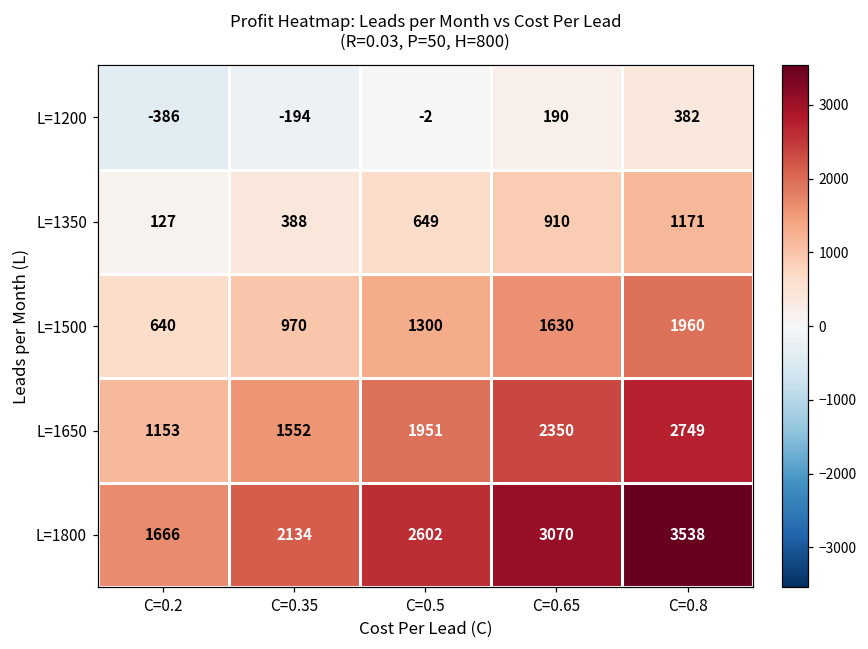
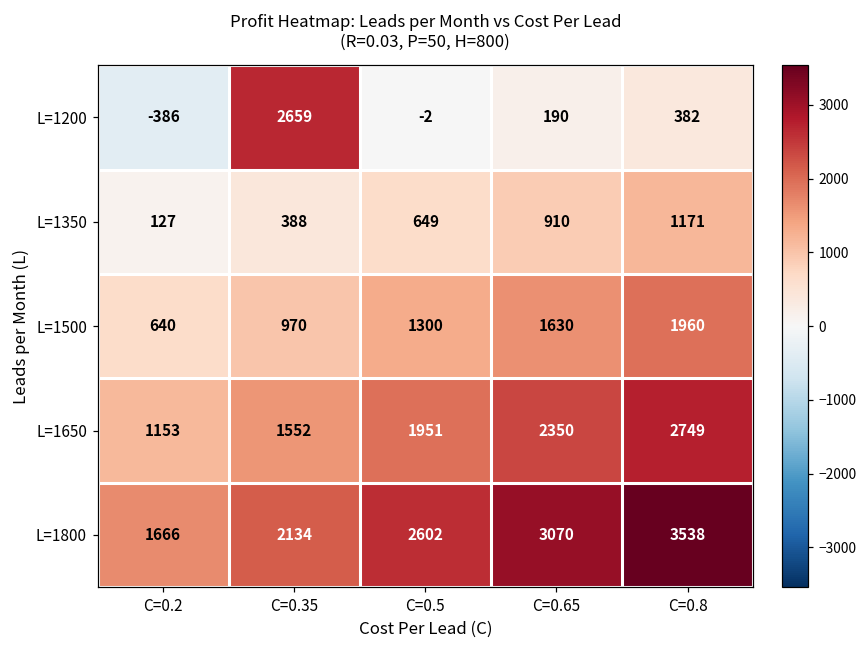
L=1200, C=0.35: -194 -> 2659
